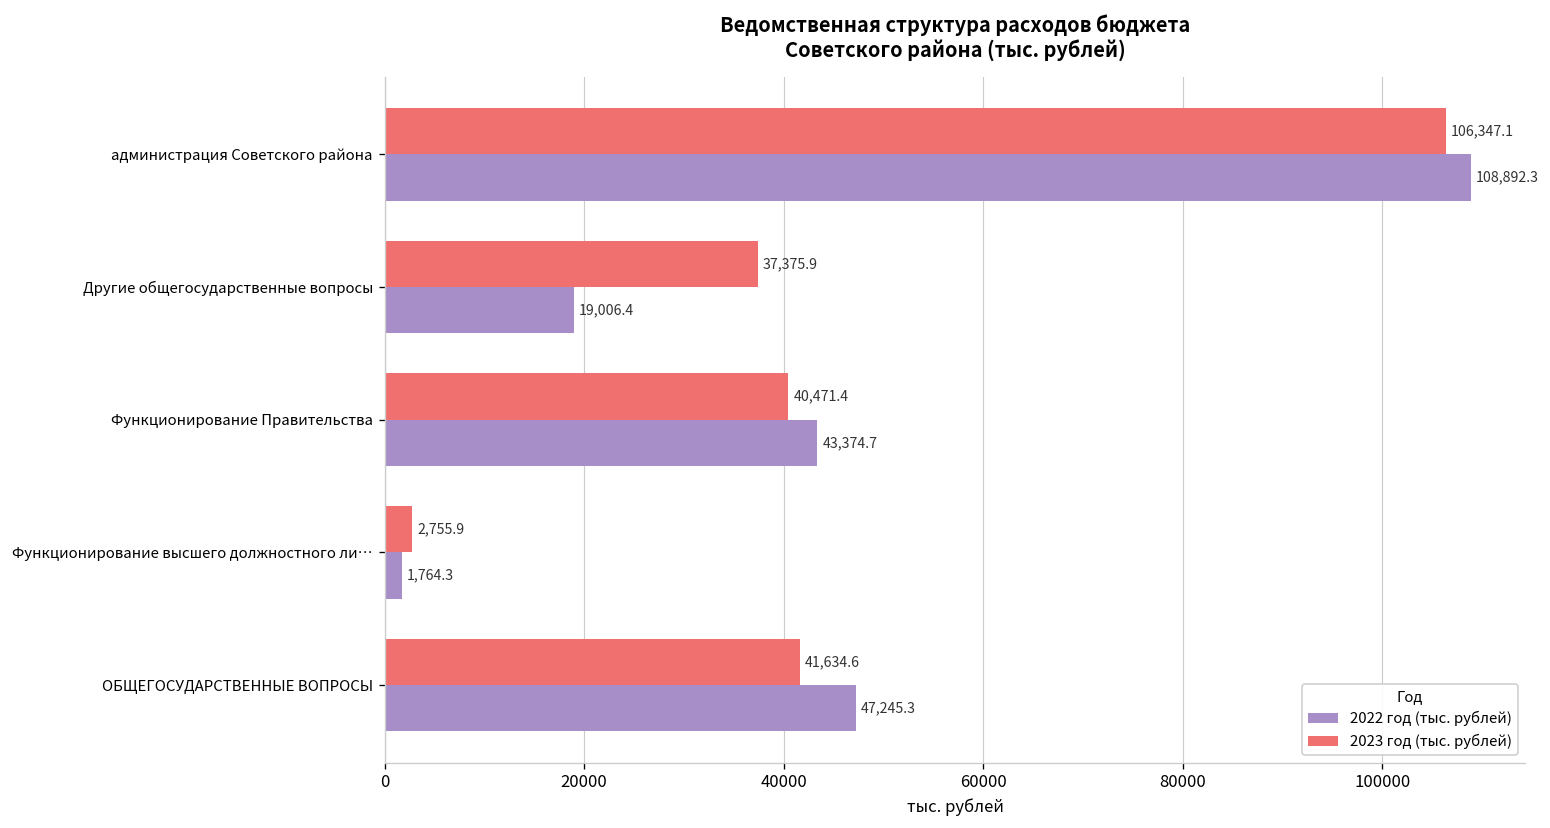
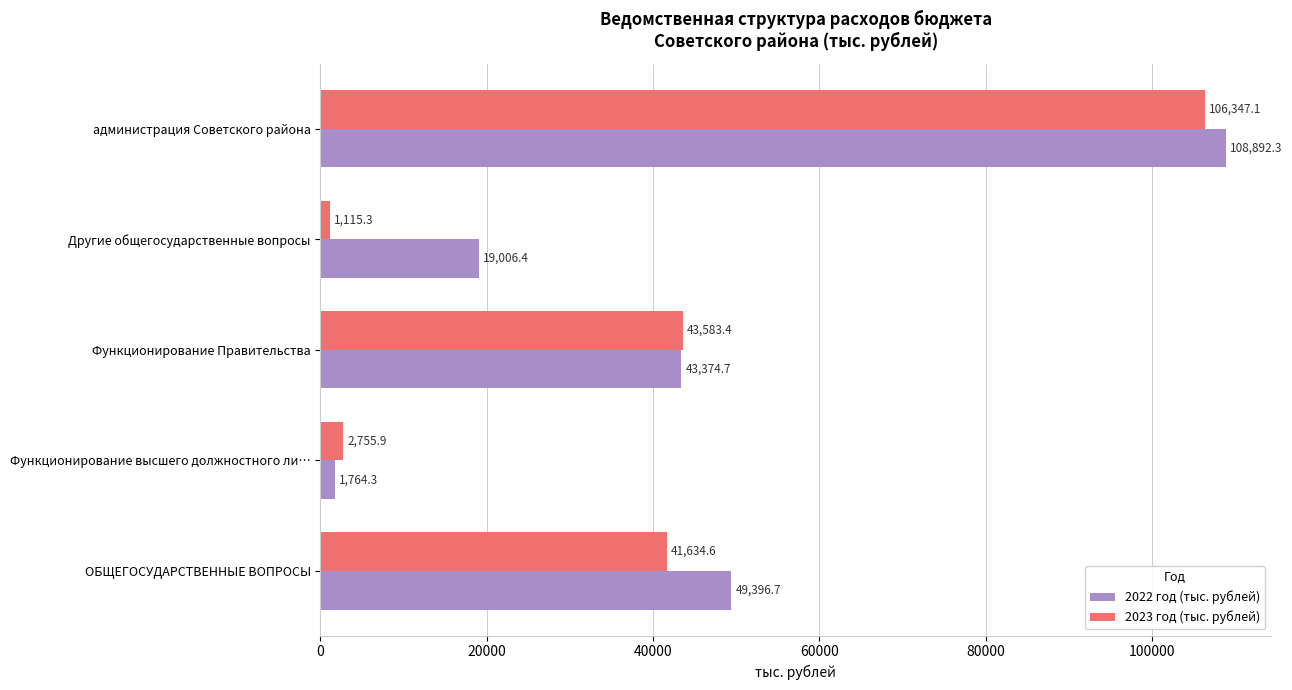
2023 год (тыс. рублей), Другие общегосударственные вопросы: 37,375.9 -> 1,115.3
2023 год (тыс. рублей), Функционирование Правительства: 40,471.4 -> 43,583.4
2022 год (тыс. рублей), ОБЩЕГОСУДАРСТВЕННЫЕ ВОПРОСЫ: 47,245.3 -> 49,396.7
